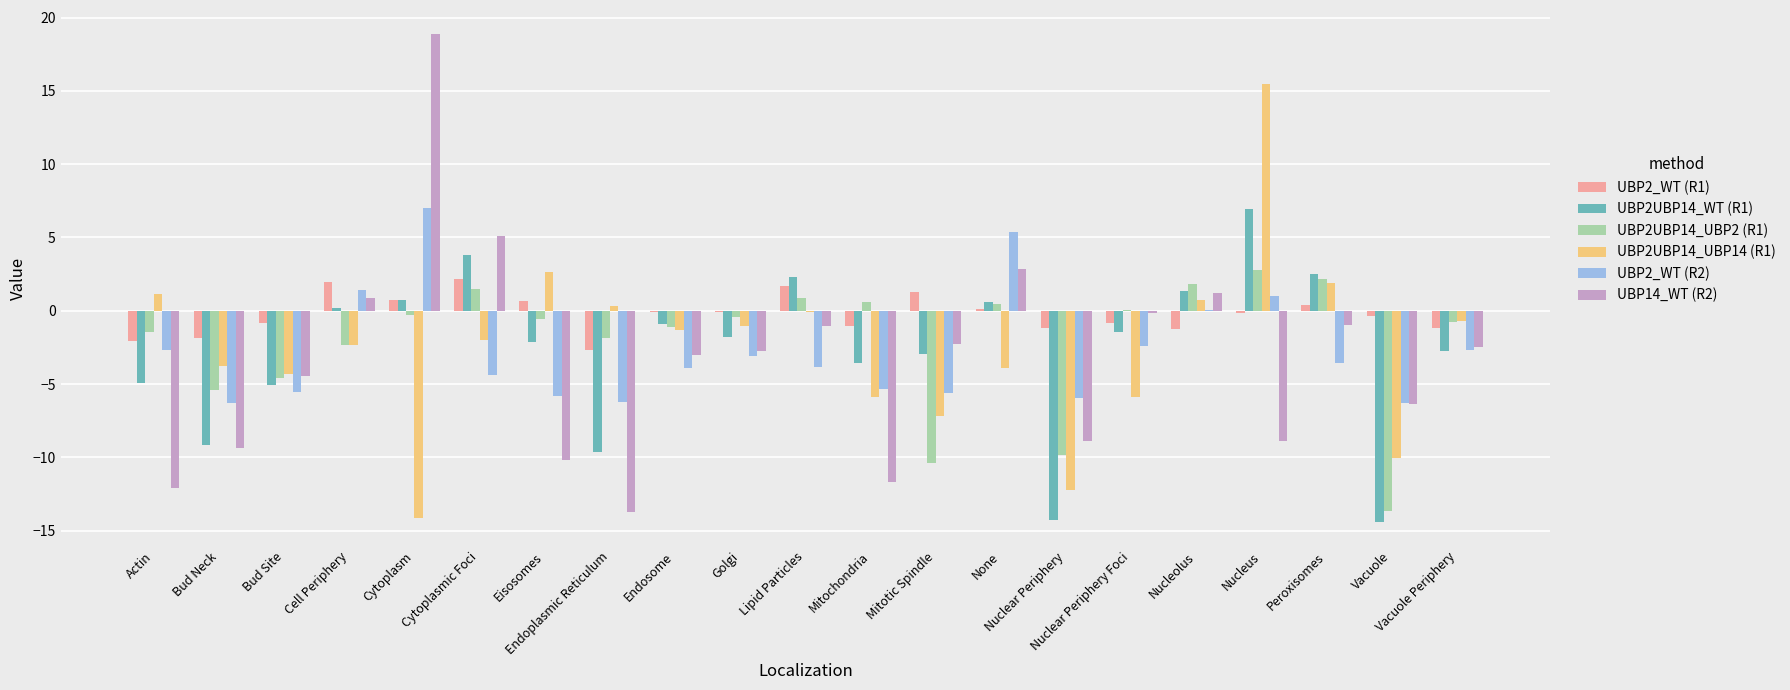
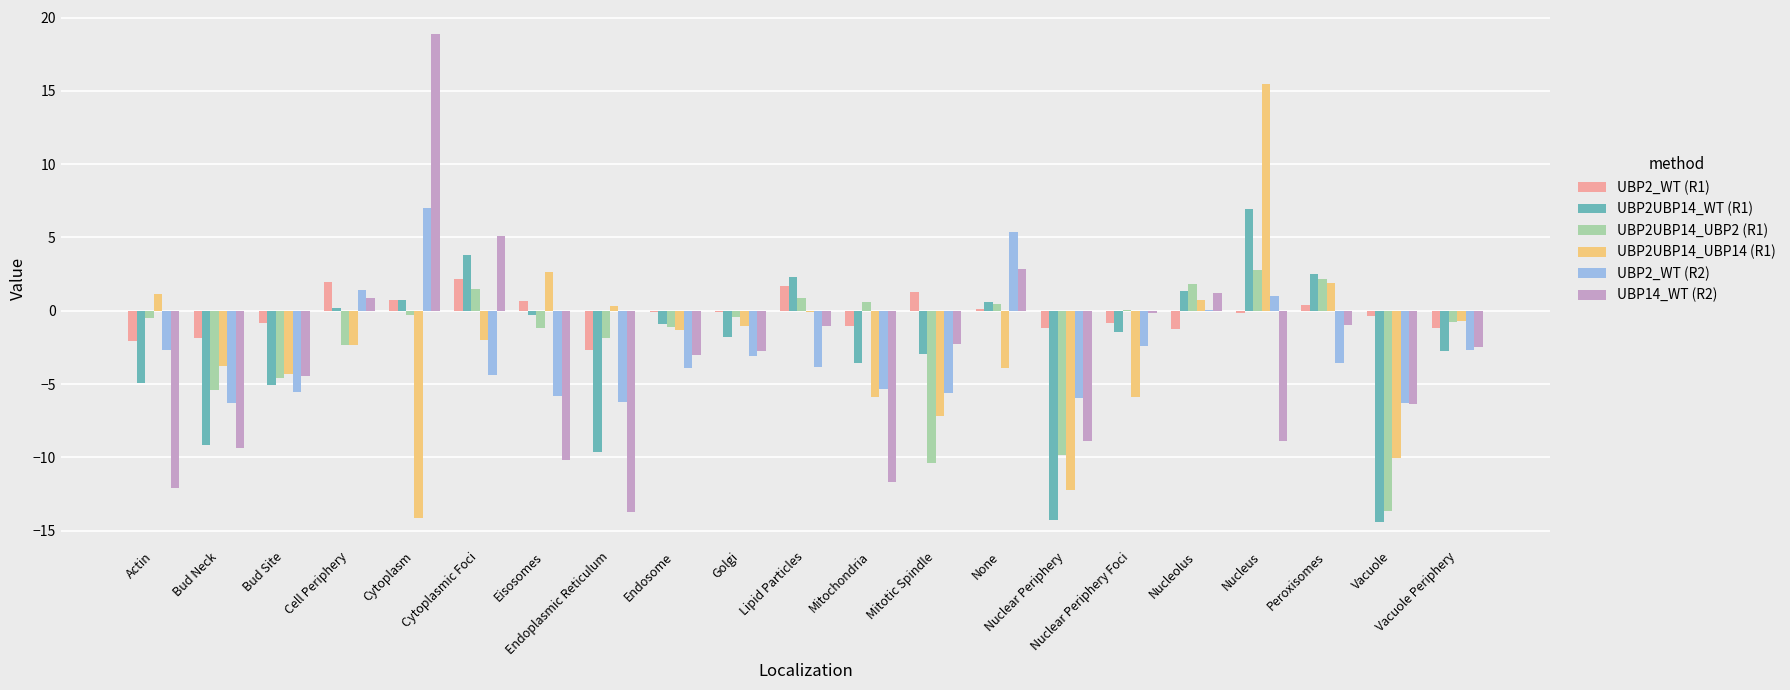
UBP2UBP14_UBP2 (R1), Actin: -1.4 -> -0.5
UBP2UBP14_WT (R1), Eisosomes: -2.1 -> -0.3
UBP2UBP14_UBP2 (R1), Eisosomes: -0.5 -> -1.2
